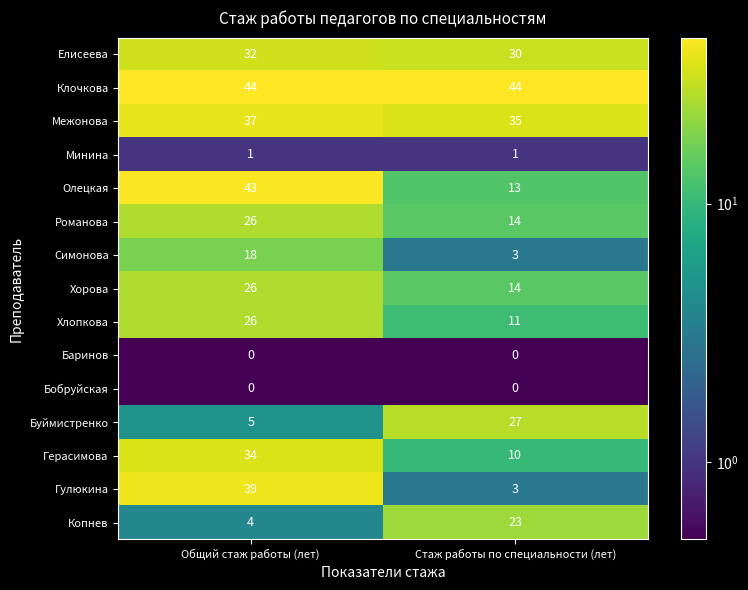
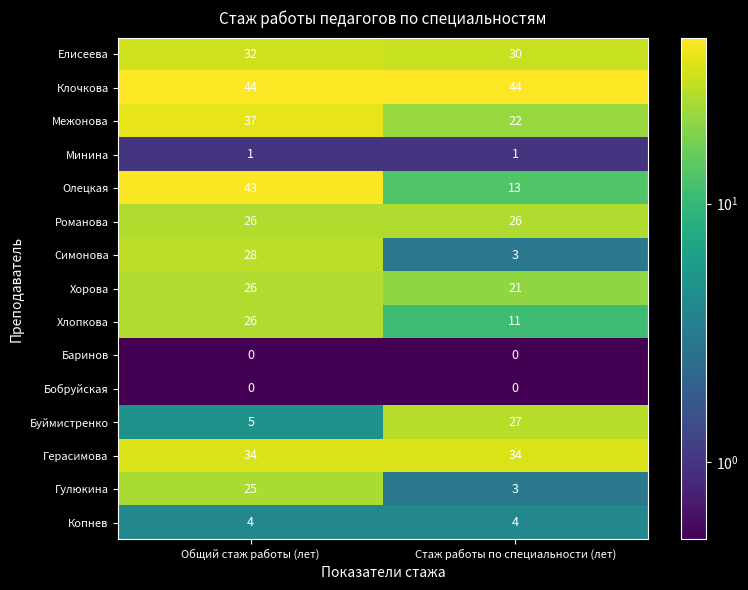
Межонова, Стаж работы по специальности (лет): 35 -> 22
Романова, Стаж работы по специальности (лет): 14 -> 26
Симонова, Общий стаж работы (лет): 18 -> 28
Хорова, Стаж работы по специальности (лет): 14 -> 21
Герасимова, Стаж работы по специальности (лет): 10 -> 34
Гулюкина, Общий стаж работы (лет): 39 -> 25
Копнев, Стаж работы по специальности (лет): 23 -> 4
